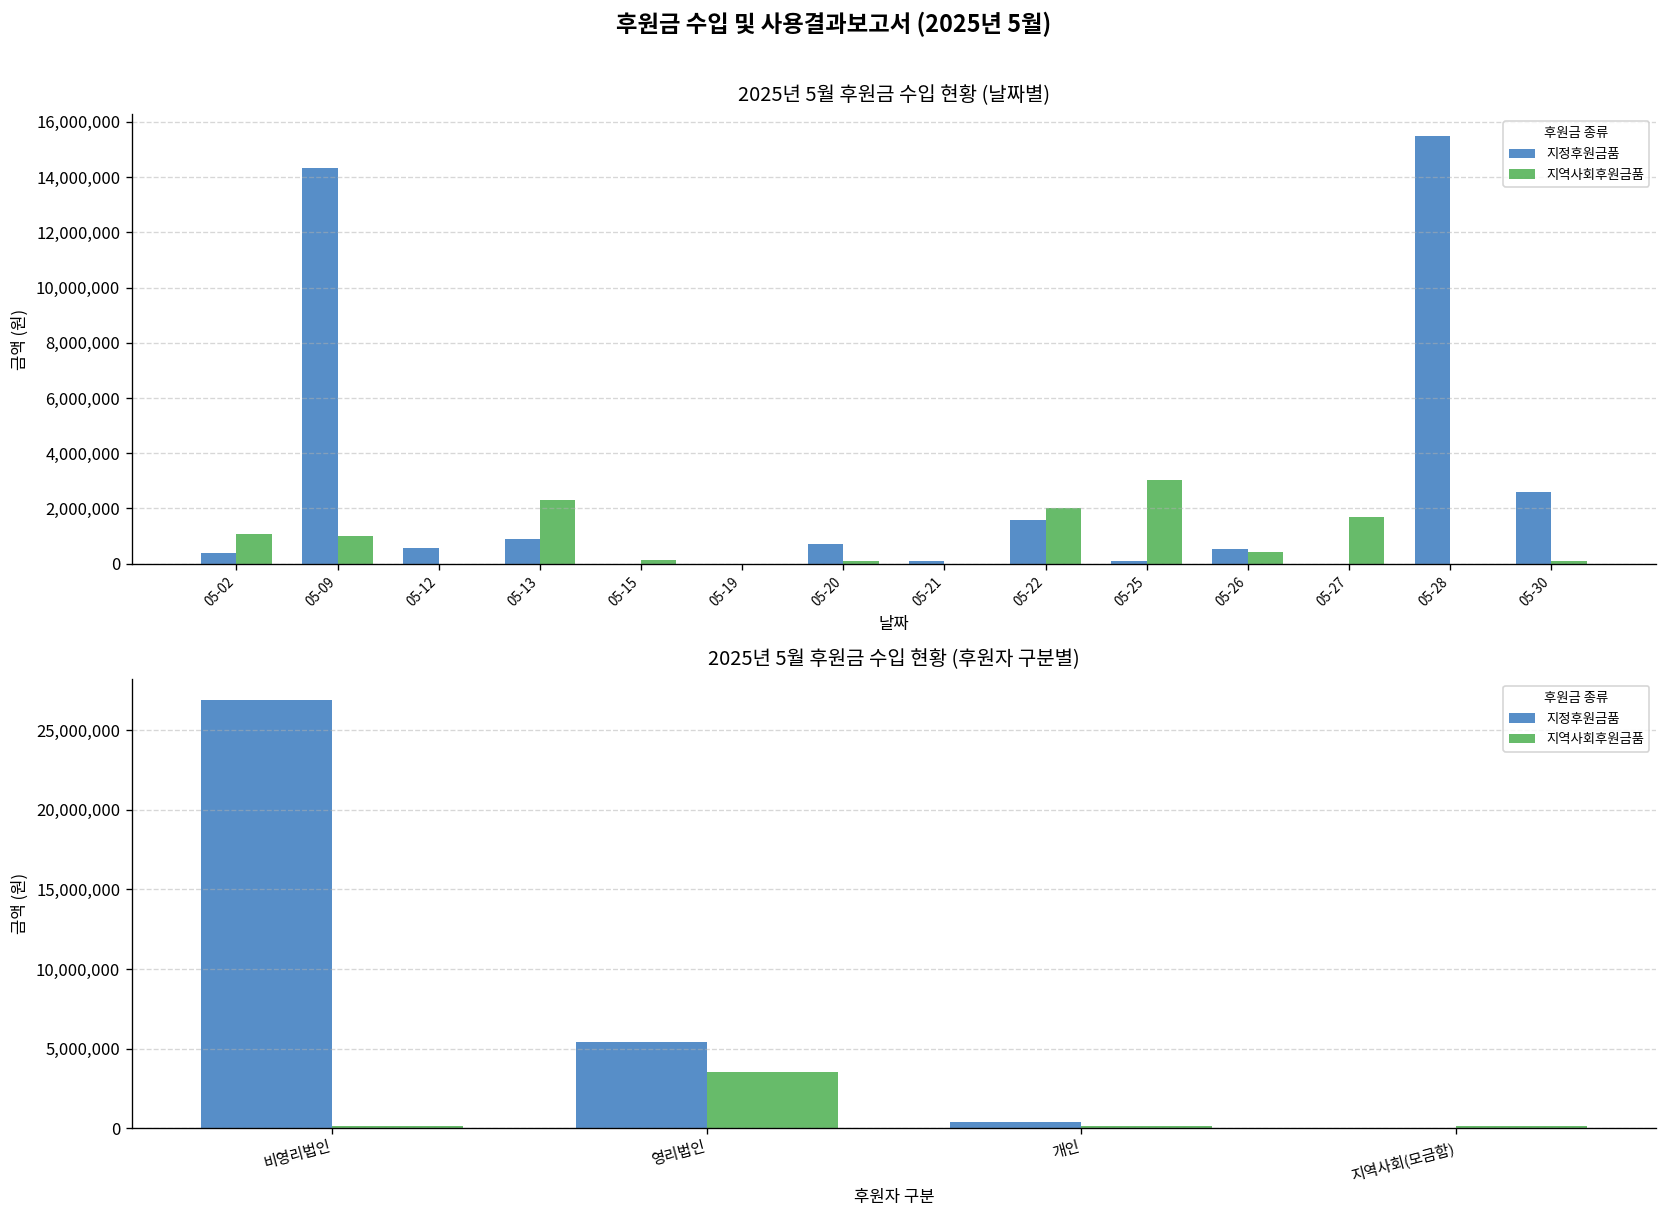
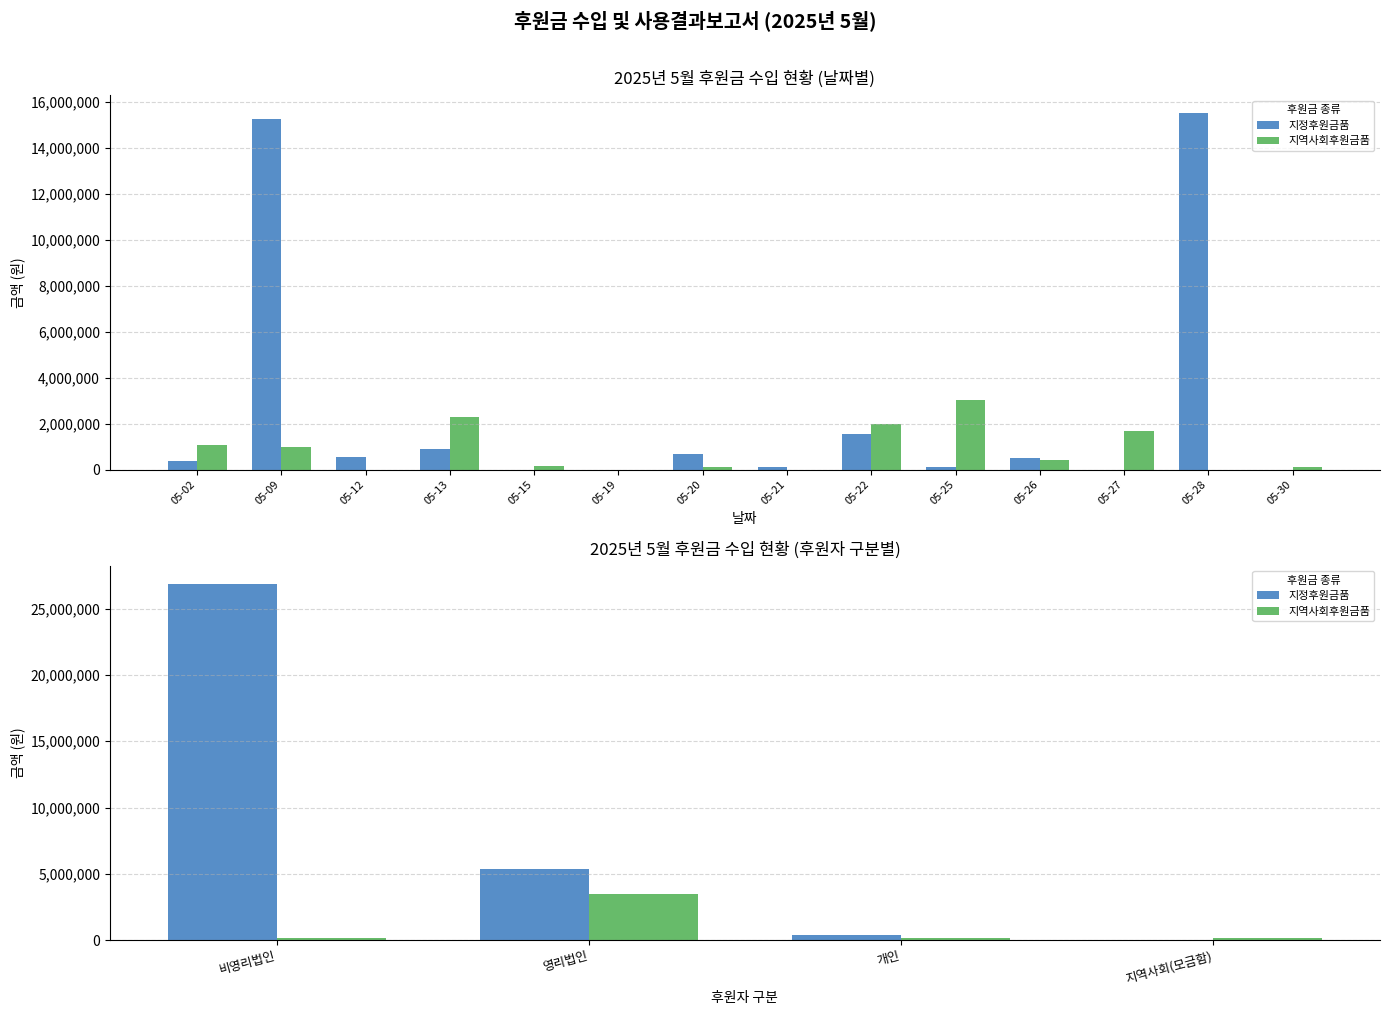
2025년 5월 후원금 수입 현황 (날짜별), 지정후원금품, 05-09: 14,300,000 -> 15,300,000
2025년 5월 후원금 수입 현황 (날짜별), 지정후원금품, 05-30: 2,600,000 -> 0
